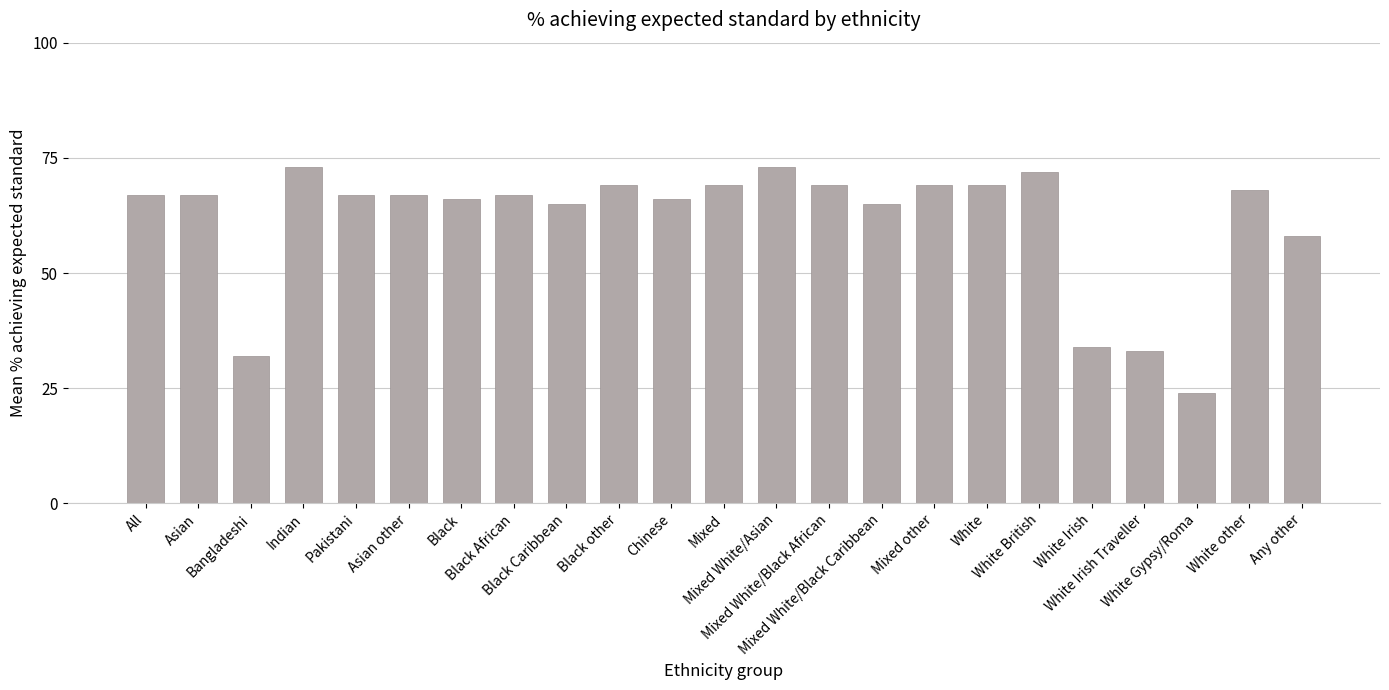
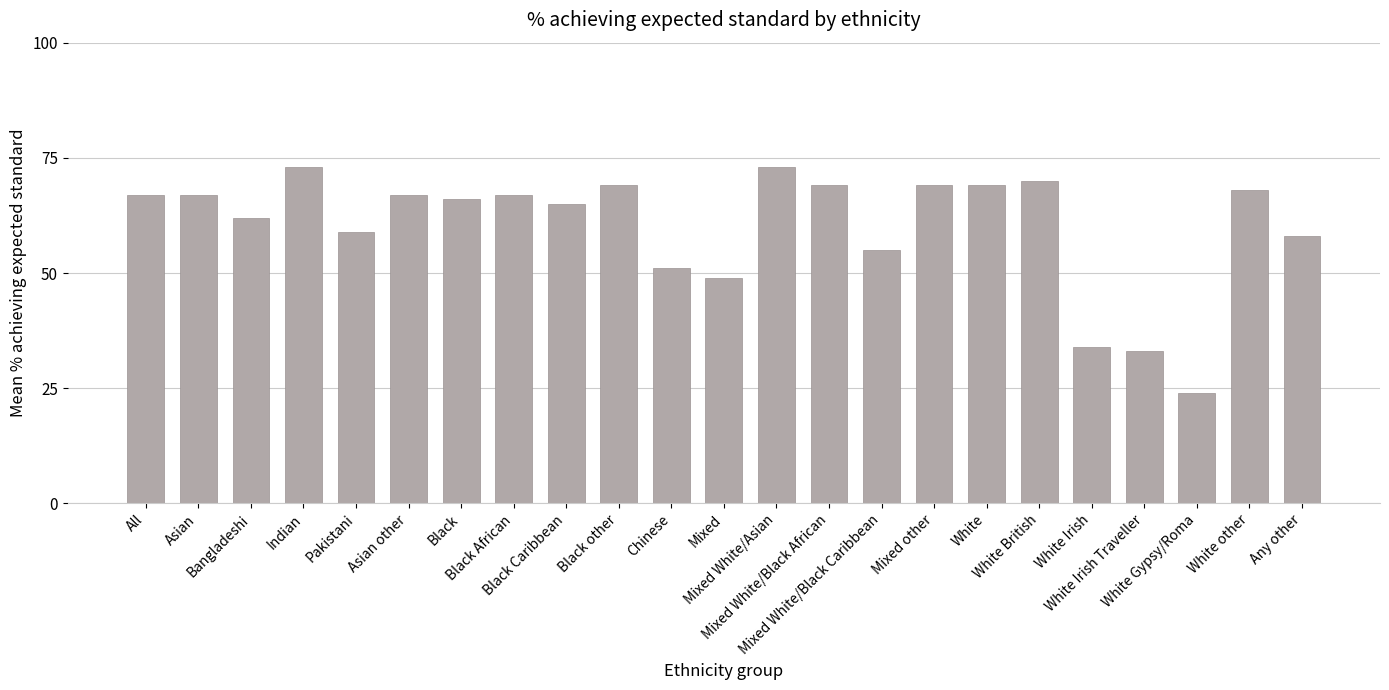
Bangladeshi: 32 -> 62
Pakistani: 67 -> 59
Chinese: 66 -> 51
Mixed: 69 -> 49
Mixed White/Black Caribbean: 65 -> 55
White British: 72 -> 70
